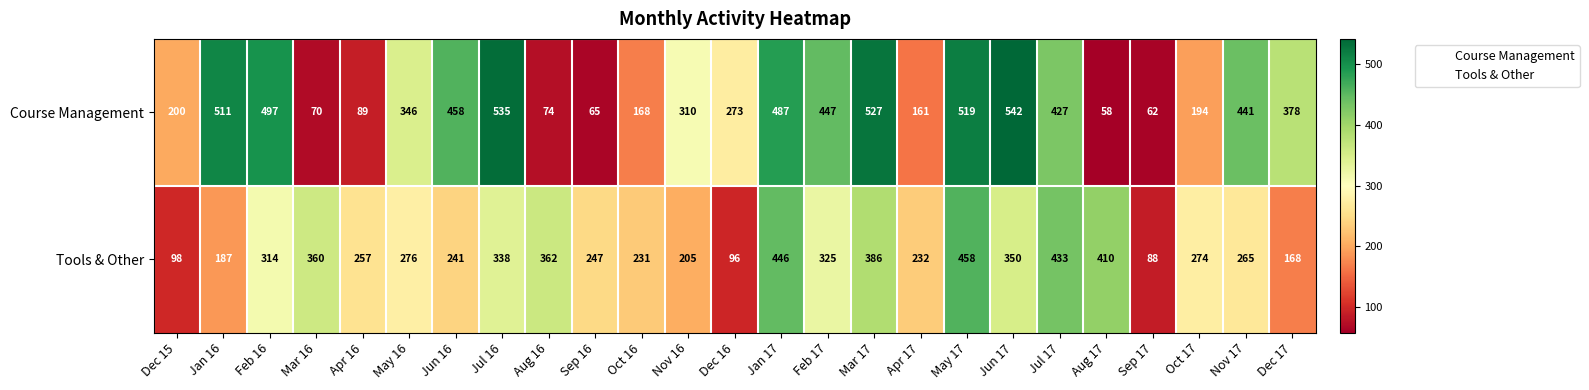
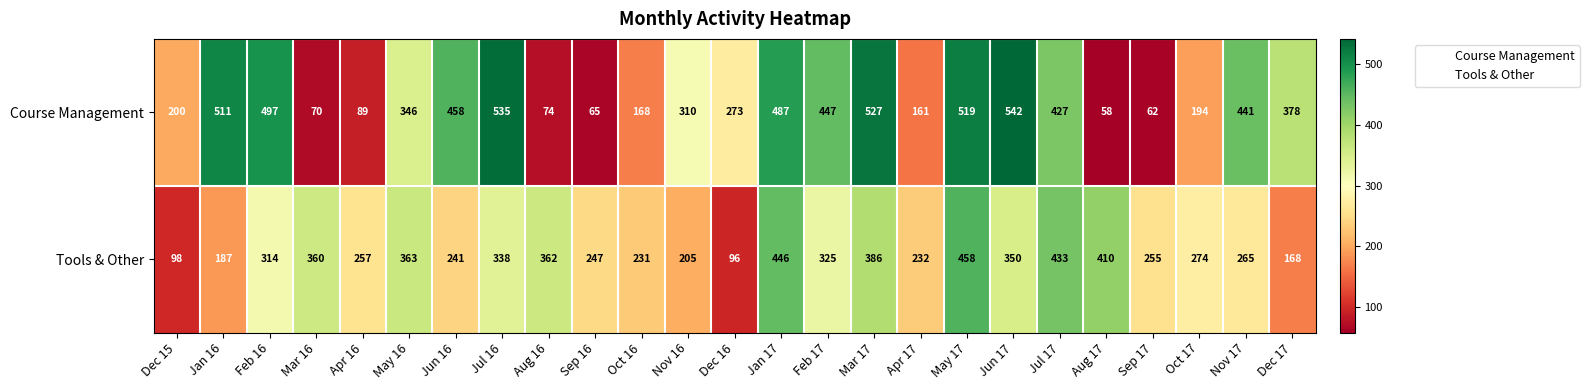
Tools & Other, May 16: 276 -> 363
Tools & Other, Sep 17: 88 -> 255
